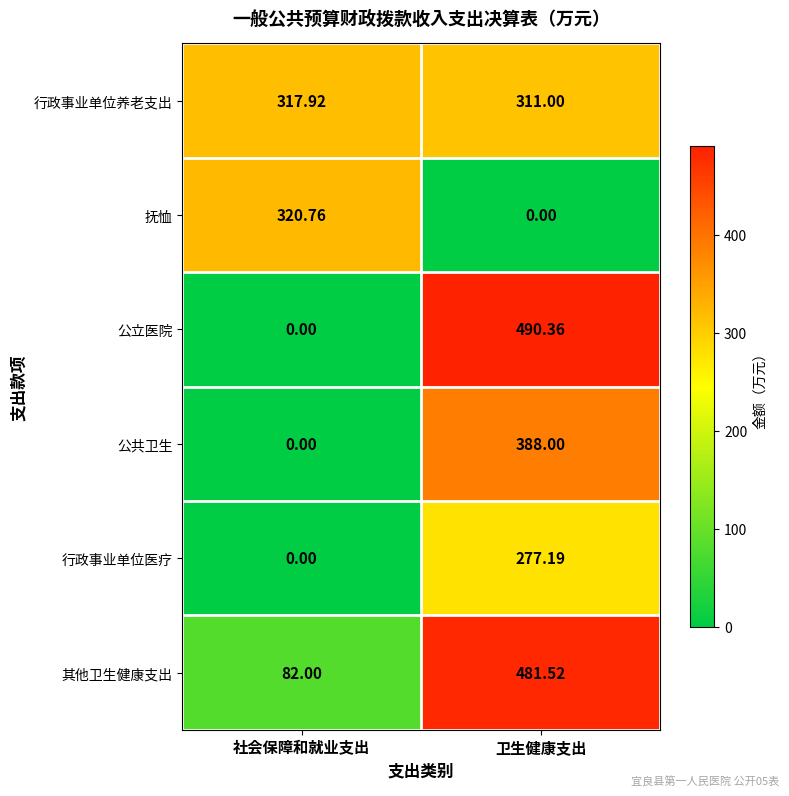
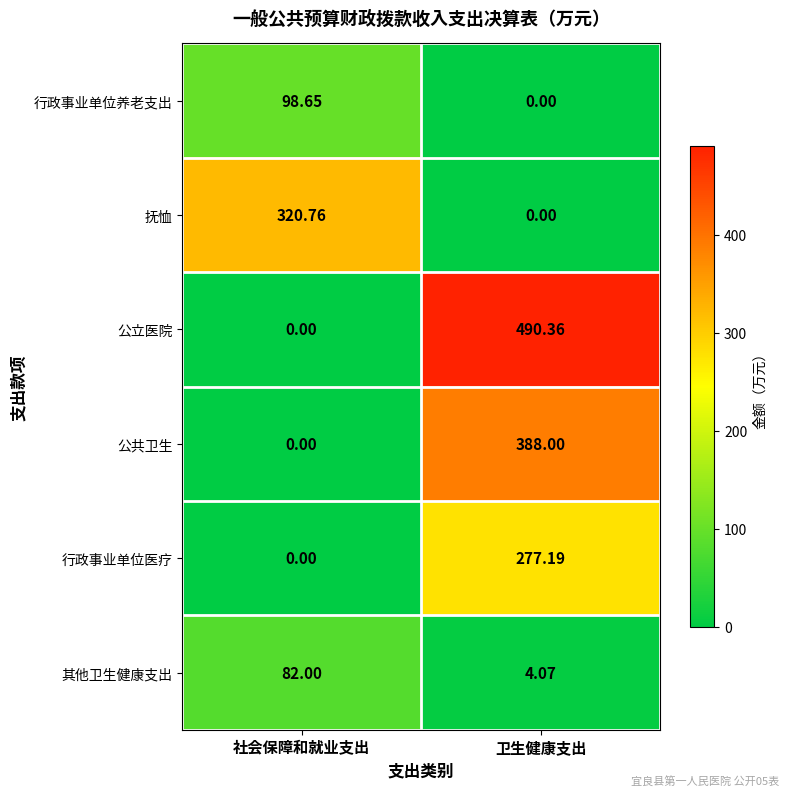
行政事业单位养老支出, 社会保障和就业支出: 317.92 -> 98.65
行政事业单位养老支出, 卫生健康支出: 311.00 -> 0.00
其他卫生健康支出, 卫生健康支出: 481.52 -> 4.07
